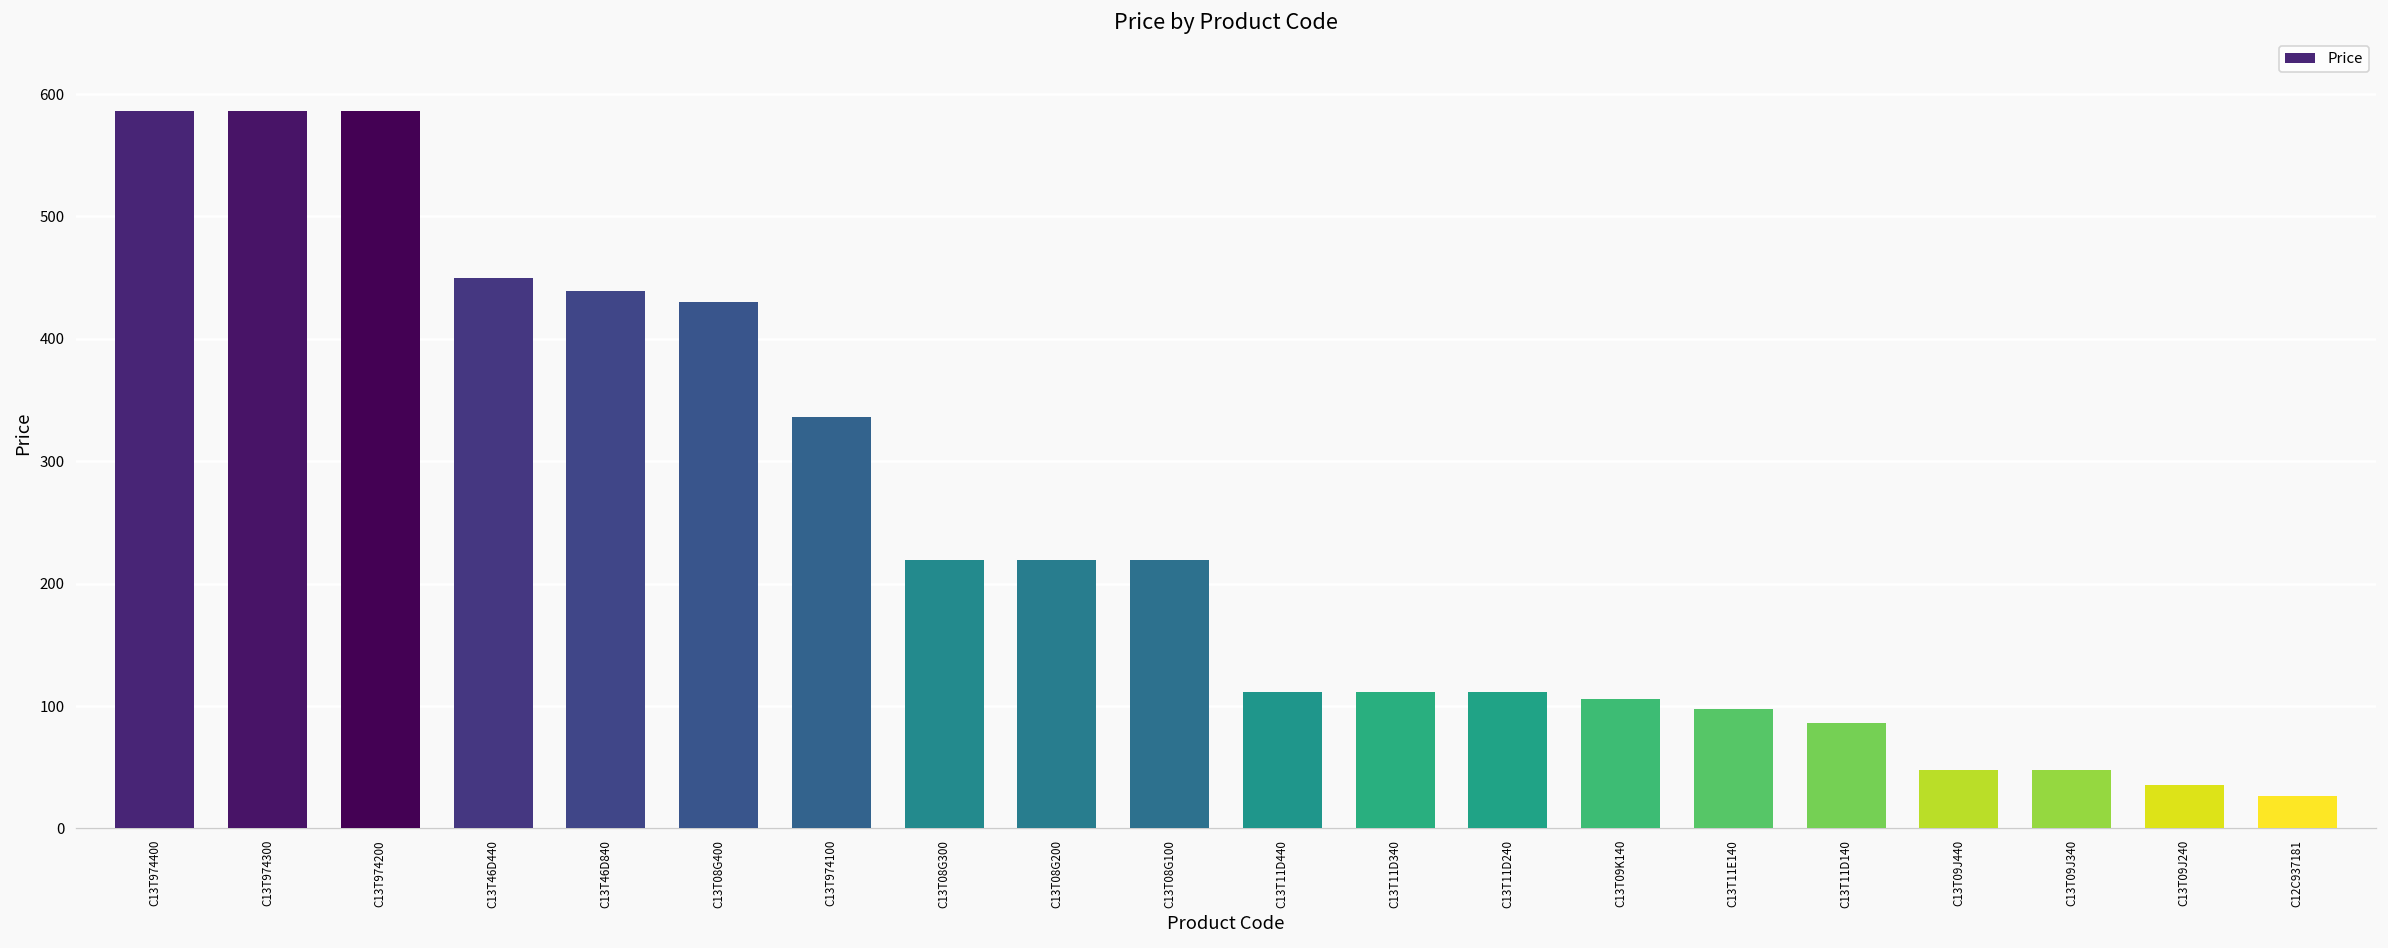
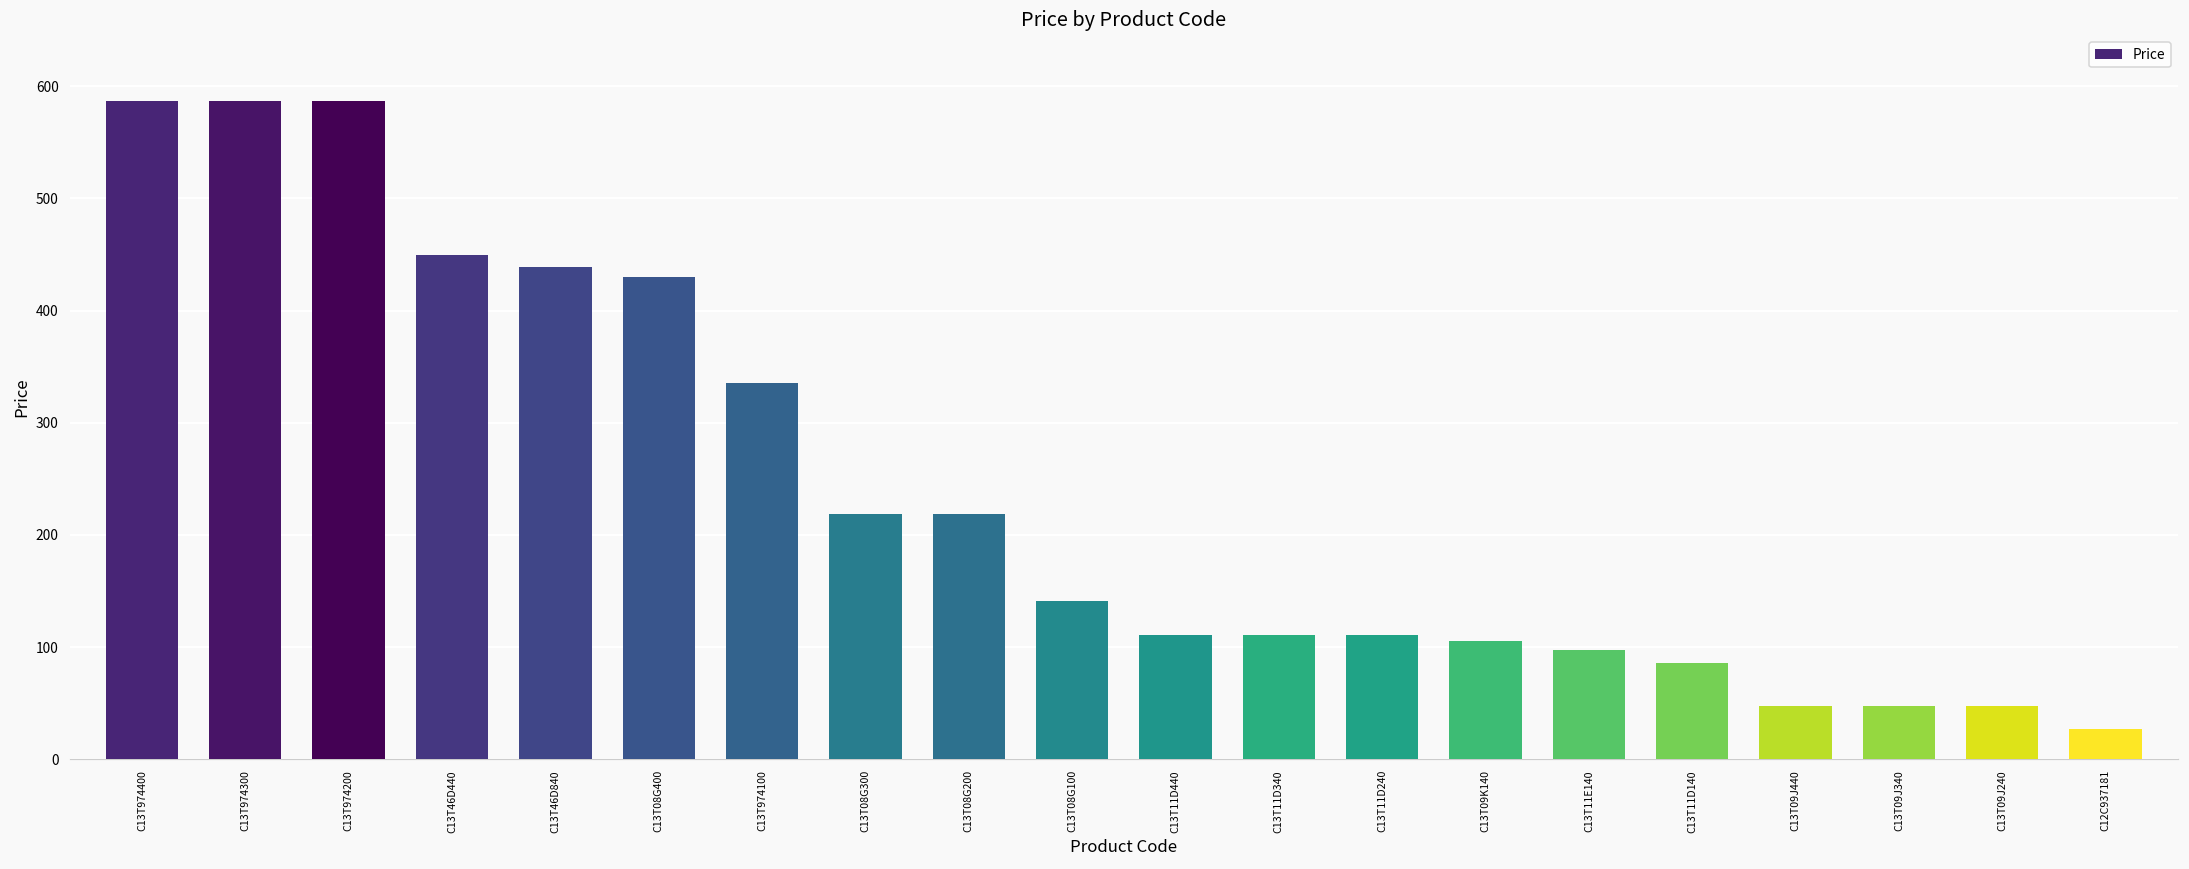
C13T08G100: 219 -> 142
C13T09J240: 35 -> 48
